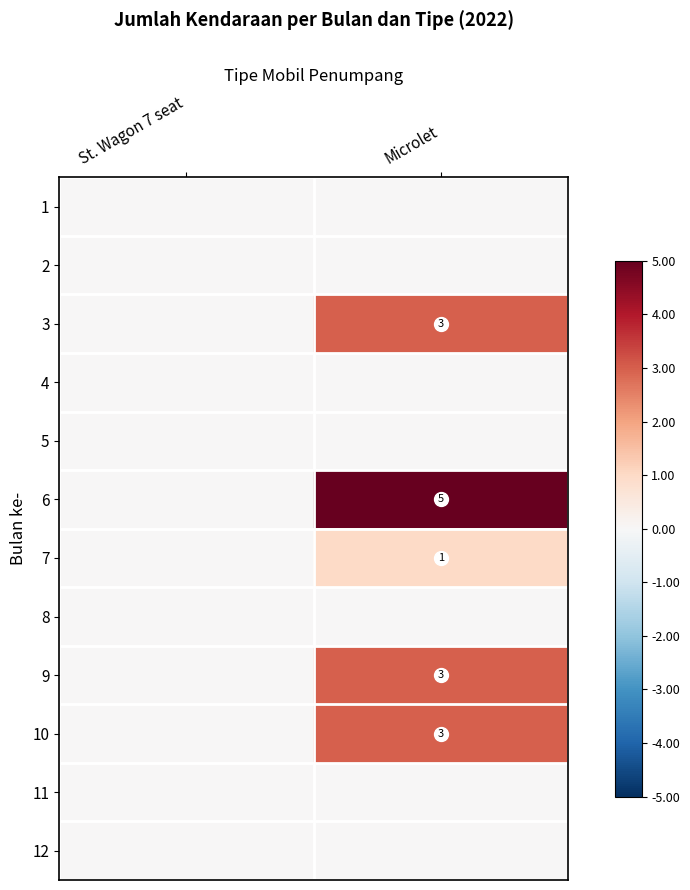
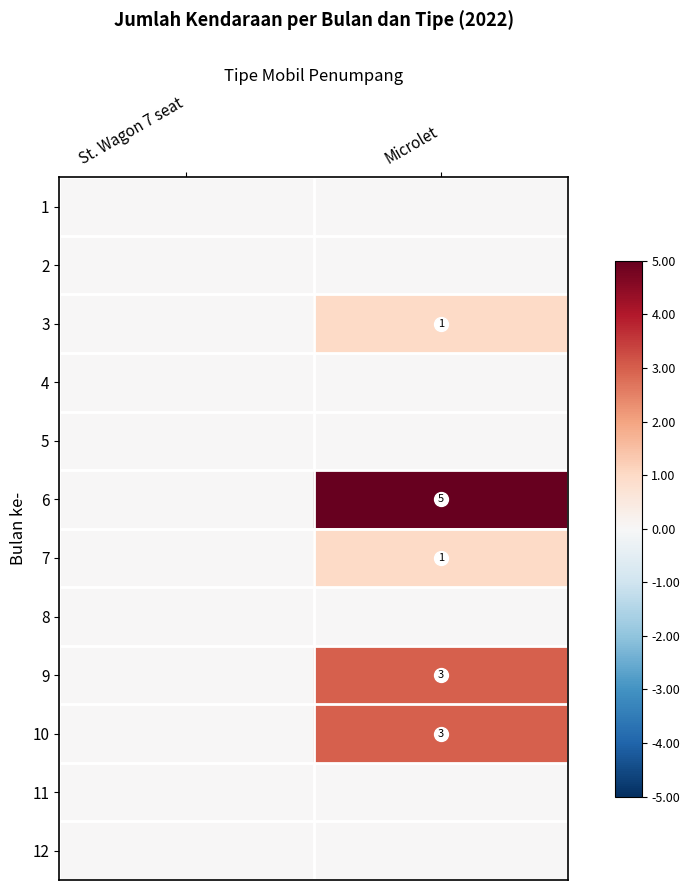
3, Microlet: 3 -> 1
